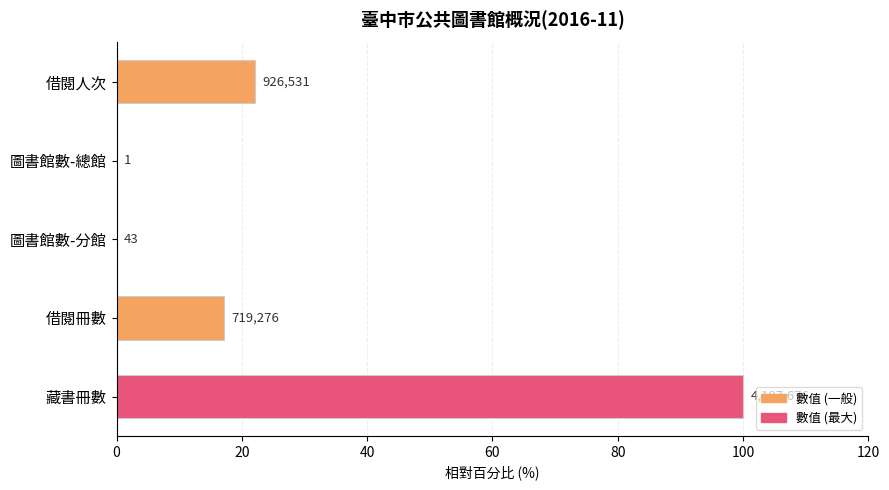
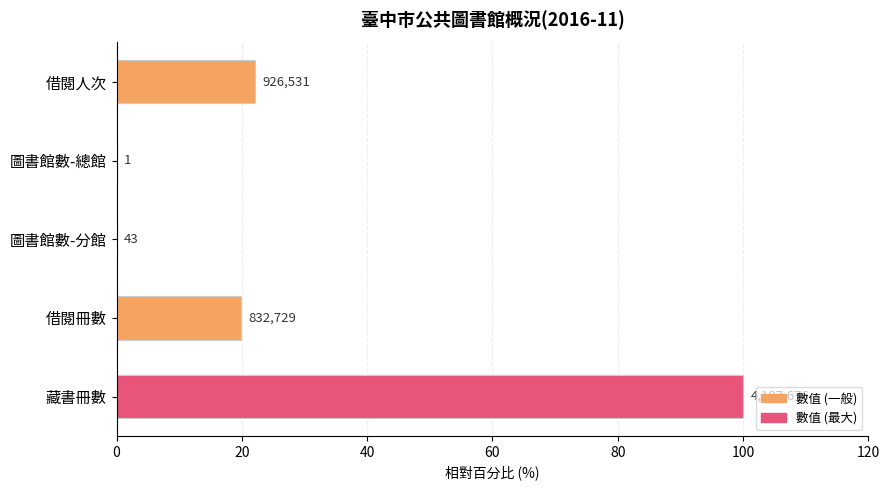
借閱冊數: 719,276 -> 832,729
